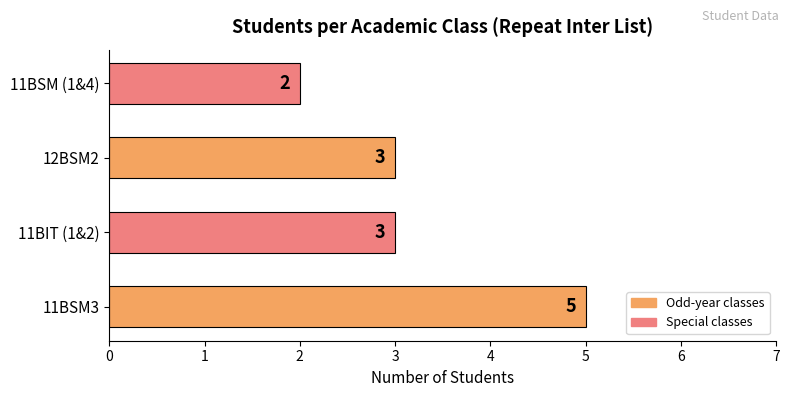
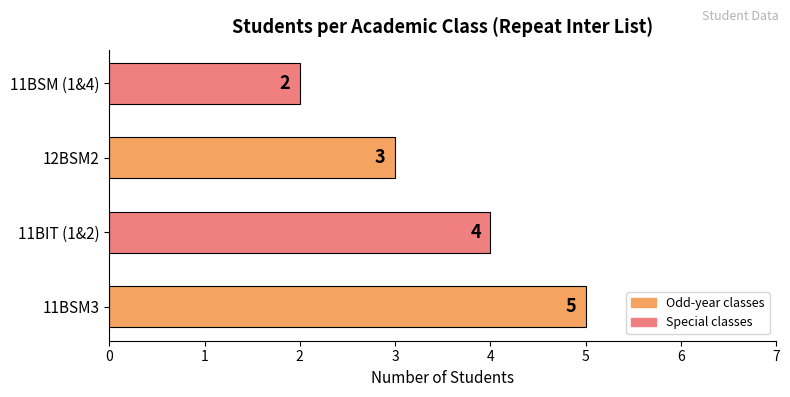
11BIT (1&2): 3 -> 4
